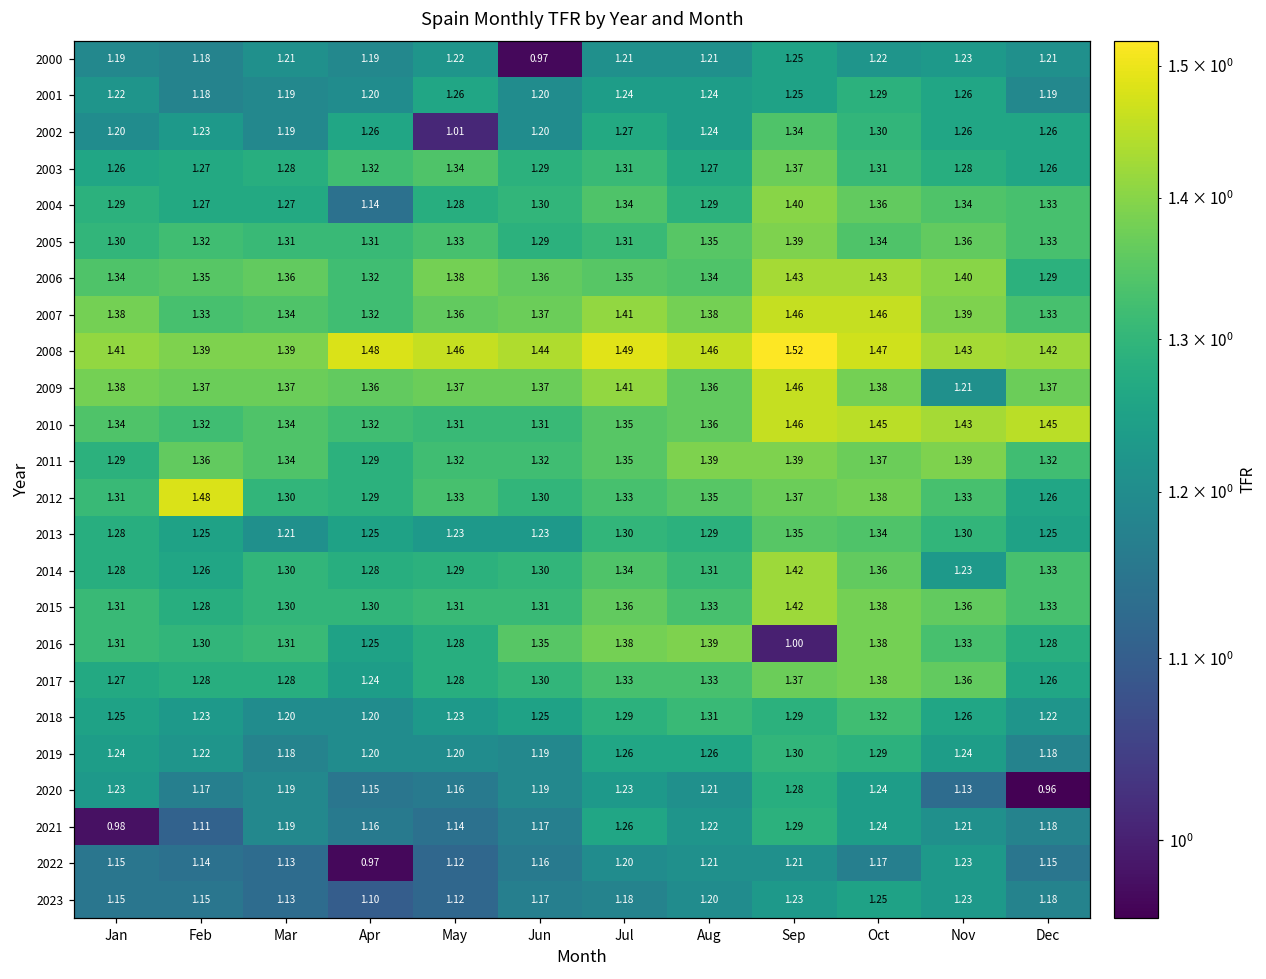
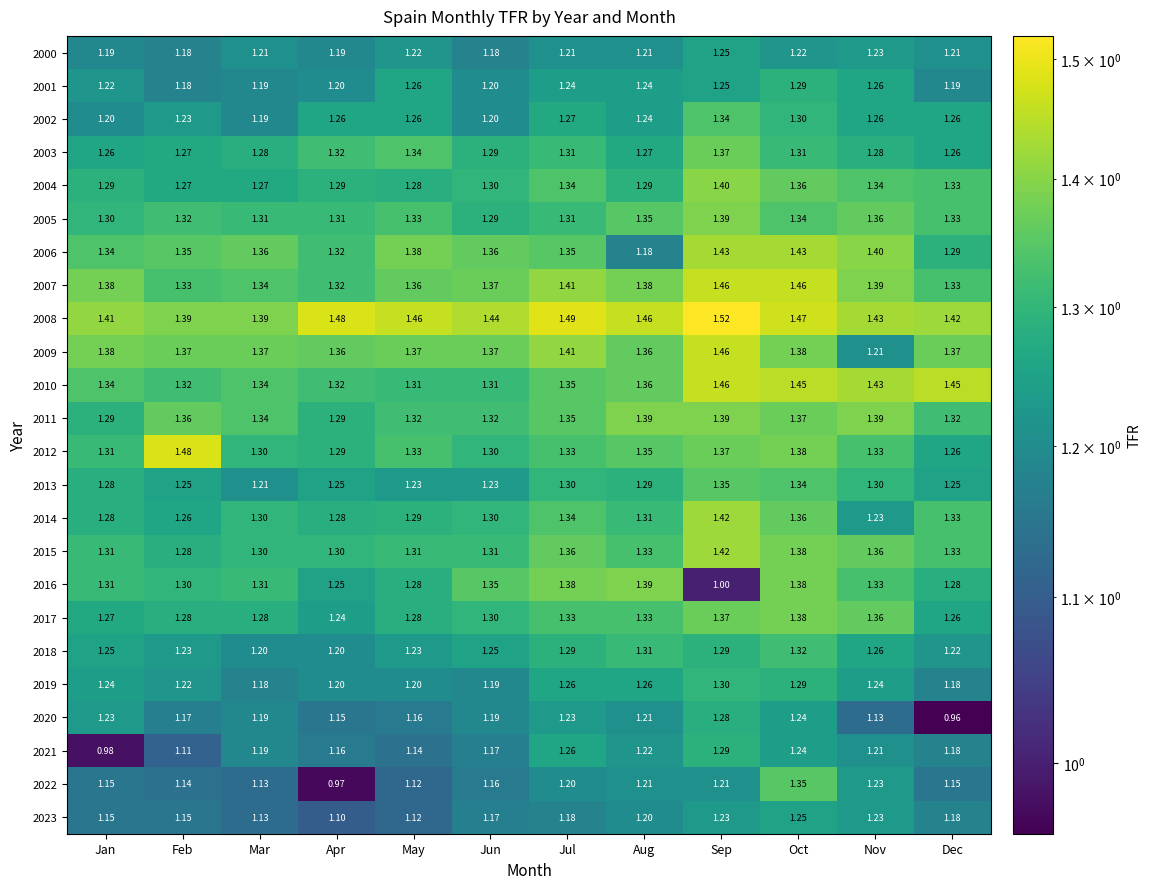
2000, Jun: 0.97 -> 1.18
2002, May: 1.01 -> 1.26
2004, Apr: 1.14 -> 1.29
2006, Aug: 1.34 -> 1.18
2022, Oct: 1.17 -> 1.35
